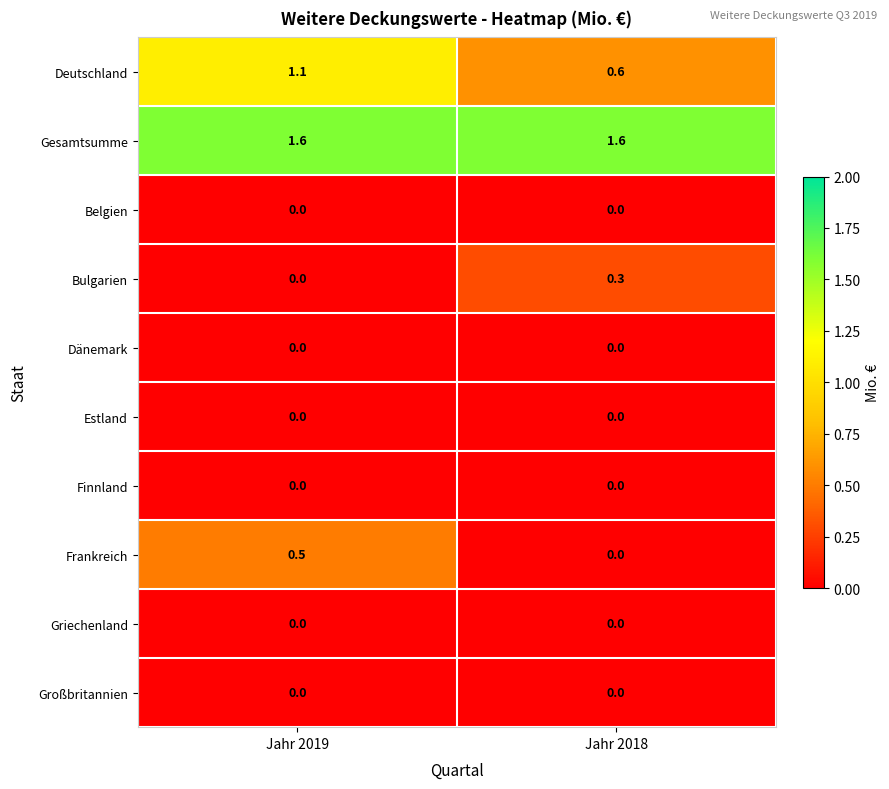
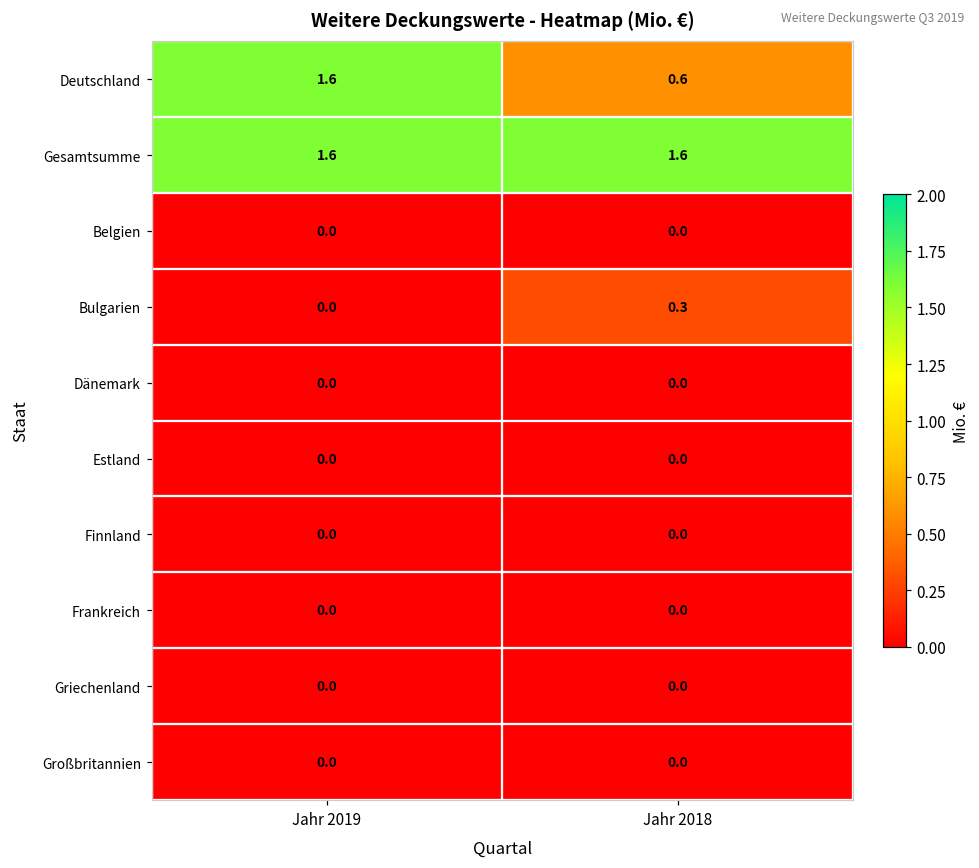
Deutschland, Jahr 2019: 1.1 -> 1.6
Frankreich, Jahr 2019: 0.5 -> 0.0
